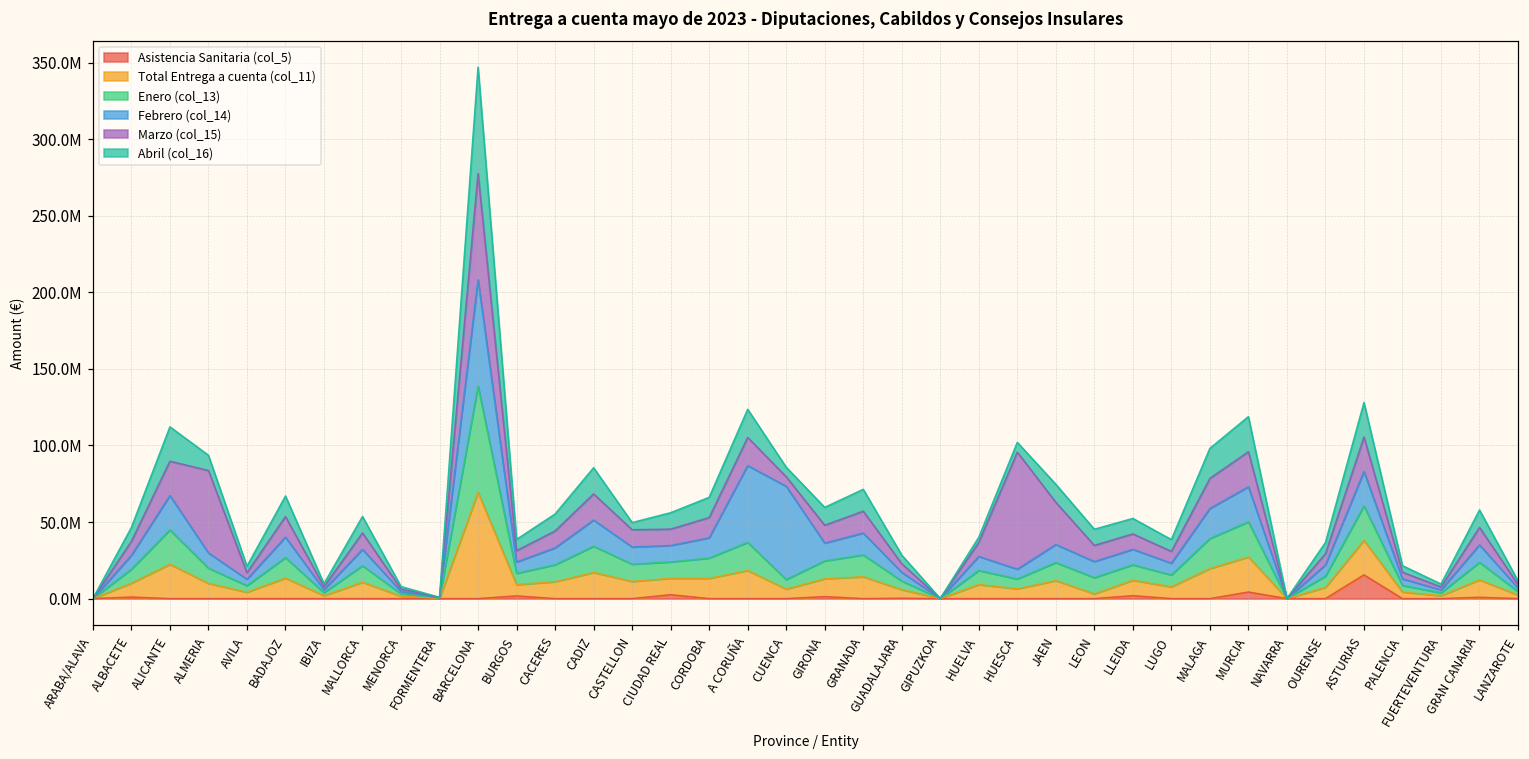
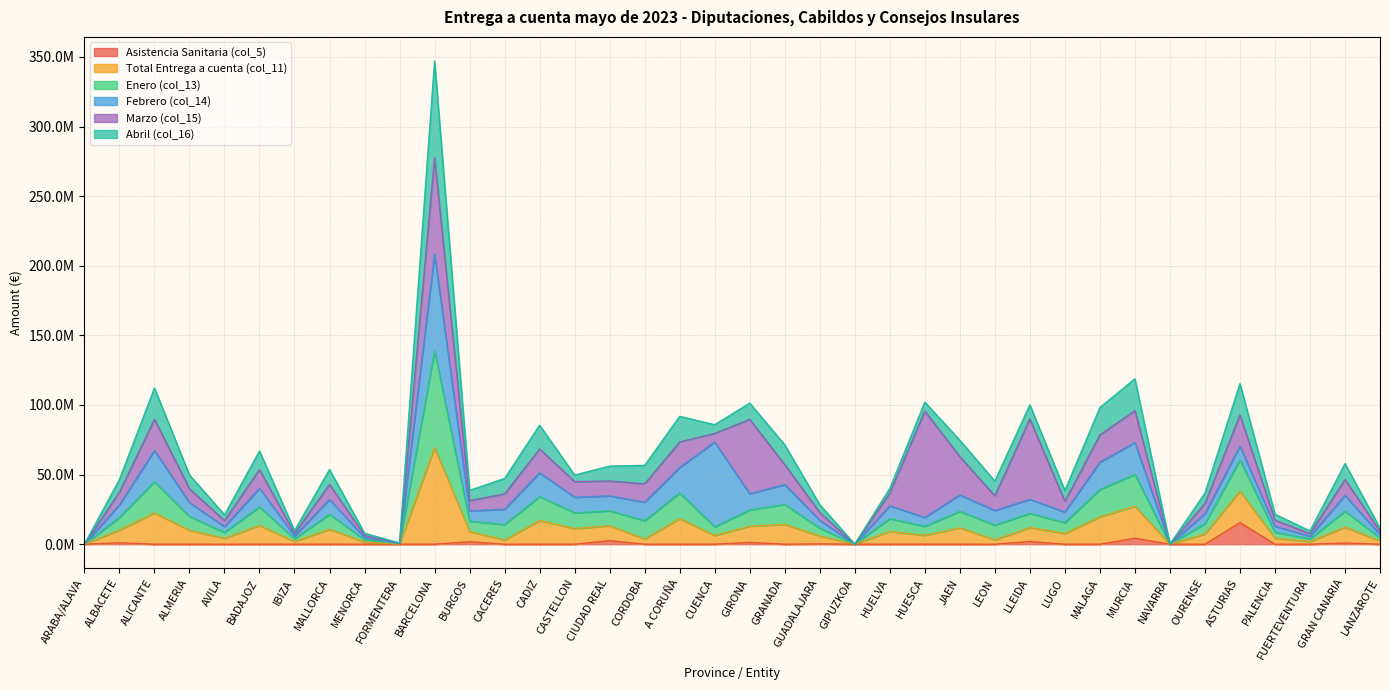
Marzo (col_15), ALMERIA: 54000000 -> 10000000
Total Entrega a cuenta (col_11), CACERES: 11000000 -> 3000000
Total Entrega a cuenta (col_11), CORDOBA: 13000000 -> 4000000
Febrero (col_14), A CORUÑA: 50000000 -> 18000000
Marzo (col_15), GIRONA: 12000000 -> 53000000
Marzo (col_15), LLEIDA: 10000000 -> 58000000
Febrero (col_14), ASTURIAS: 23000000 -> 10000000
